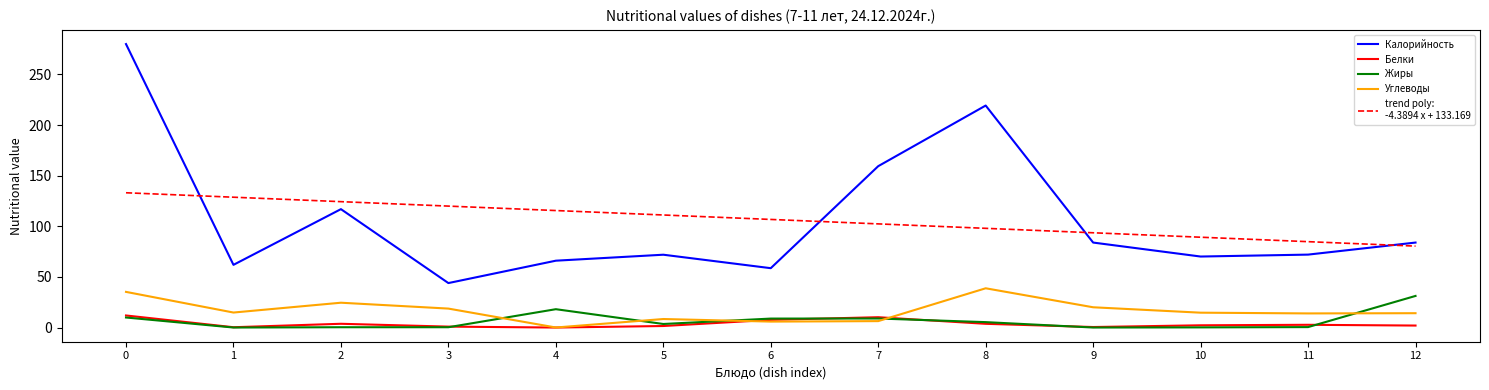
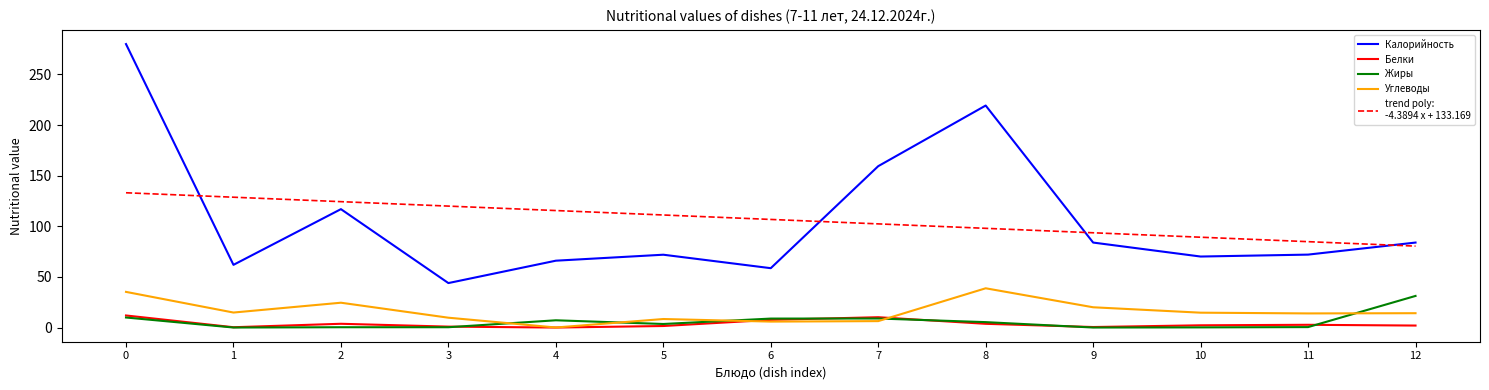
Углеводы, 3: 19 -> 10
Жиры, 4: 18 -> 7
